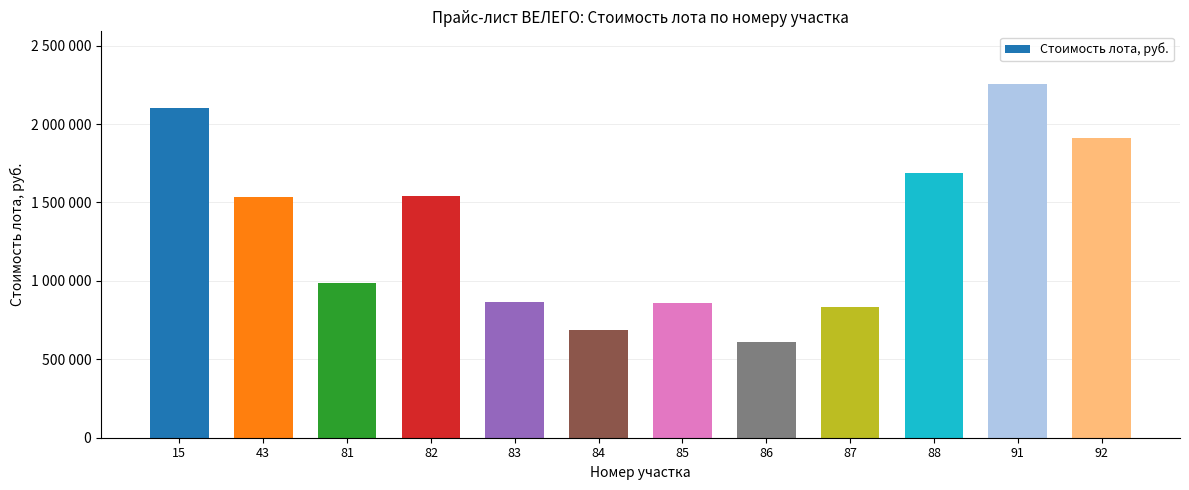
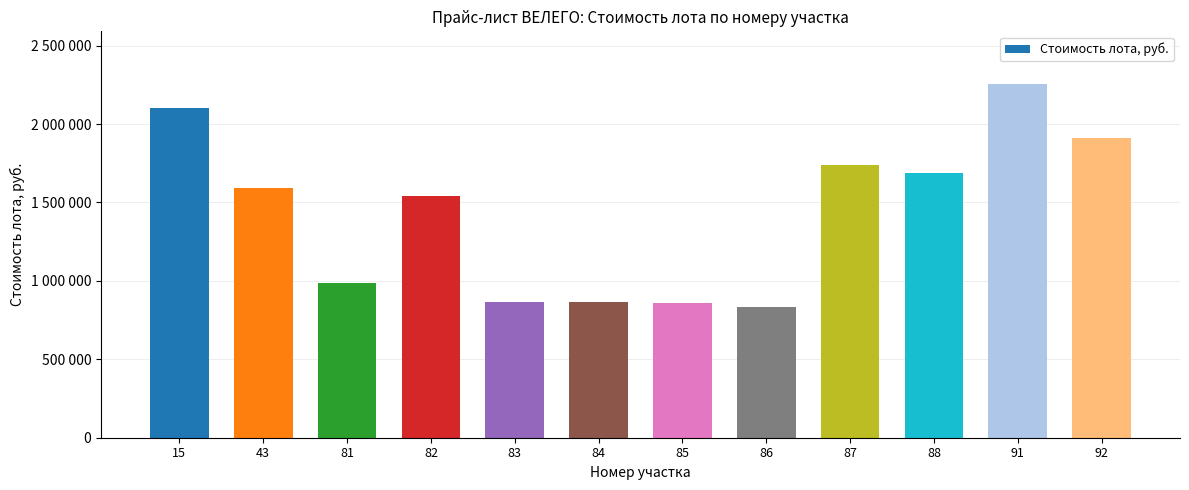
43: 1540000 -> 1590000
84: 690000 -> 860000
86: 610000 -> 840000
87: 830000 -> 1740000
